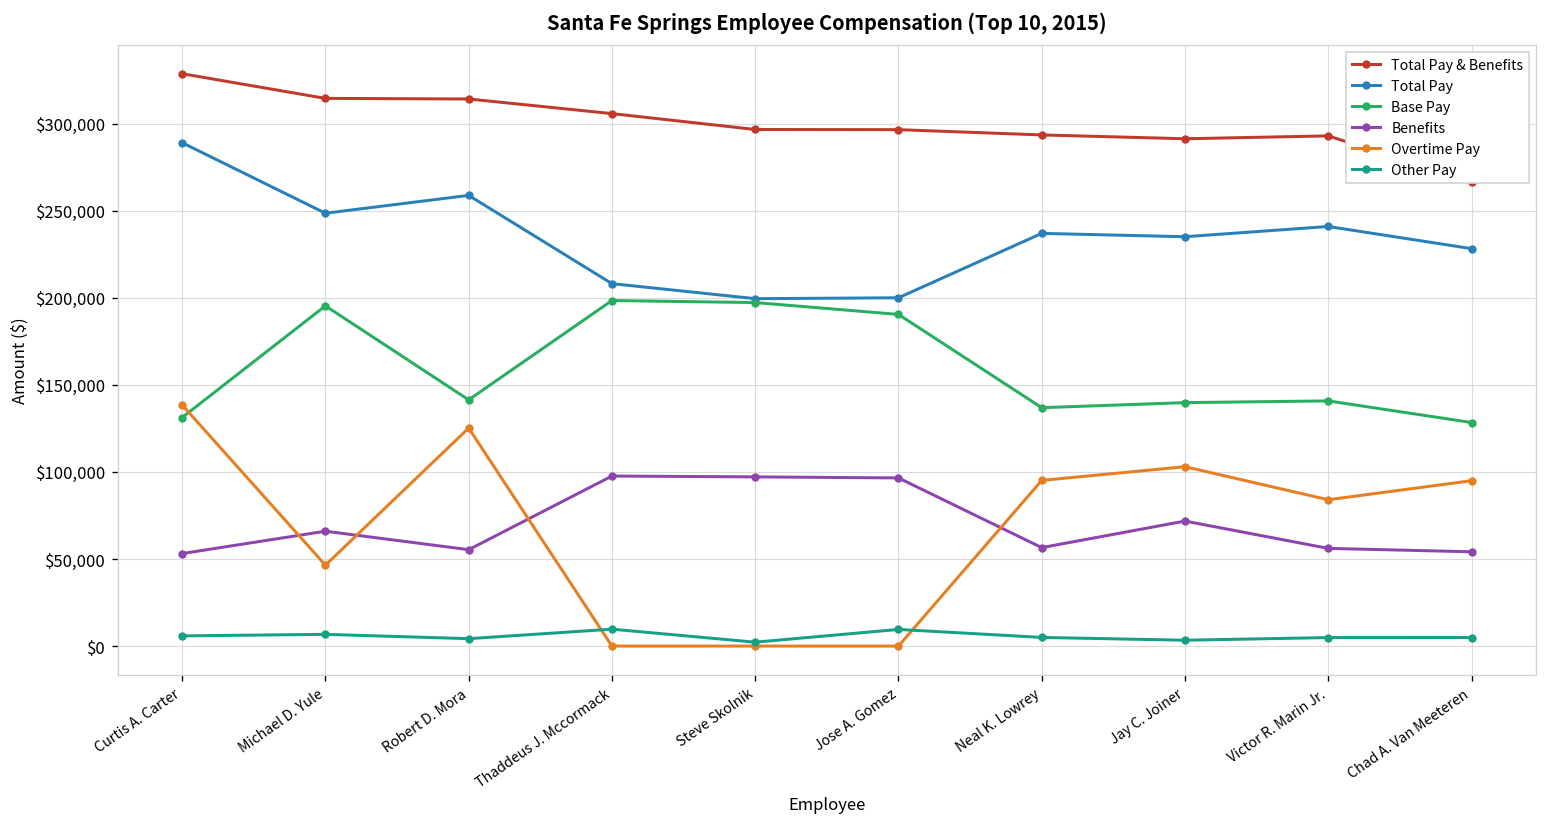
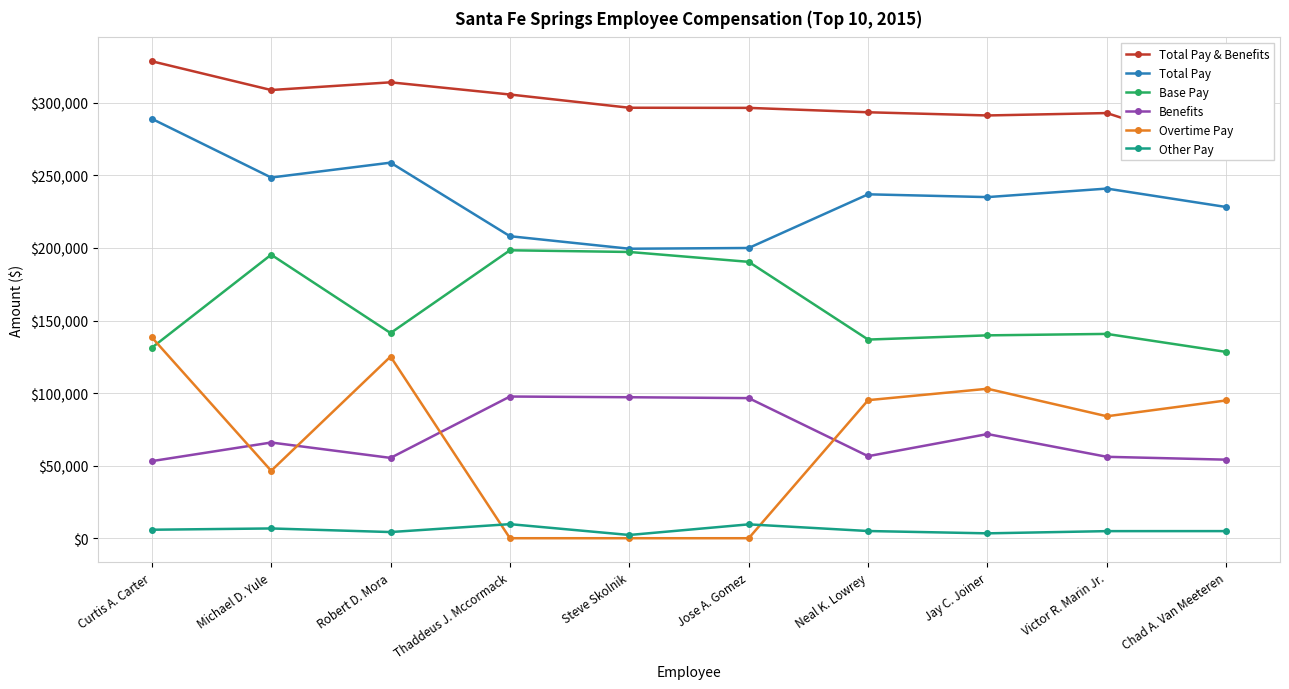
Total Pay & Benefits, Michael D. Yule: $314,000 -> $309,000
